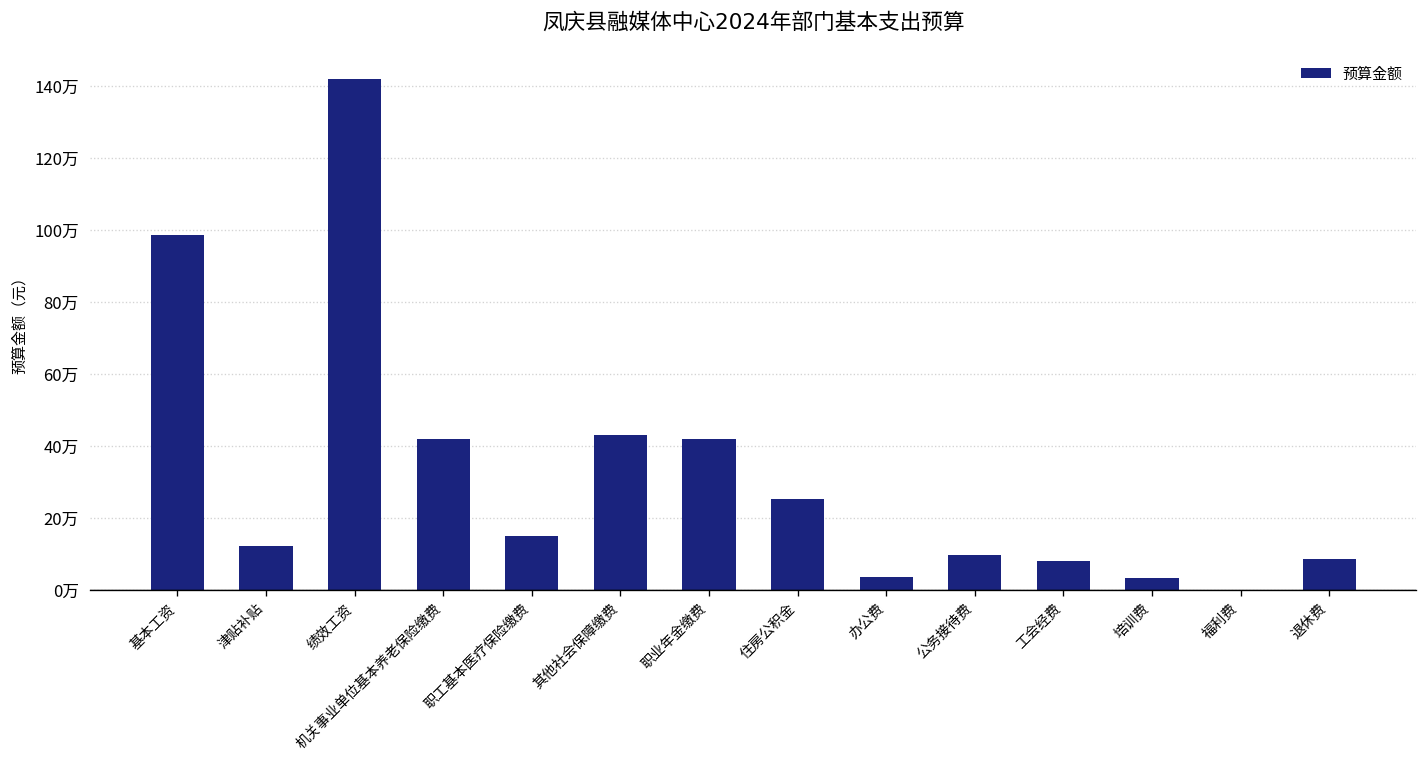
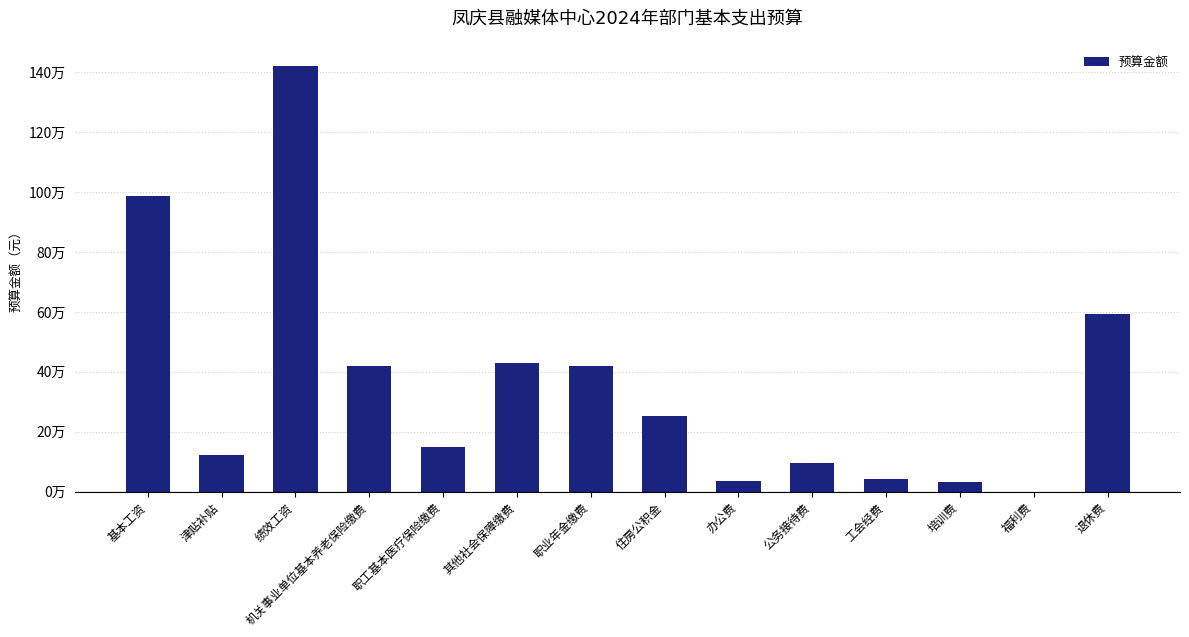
工会经费: 8万 -> 4万
退休费: 9万 -> 59万
